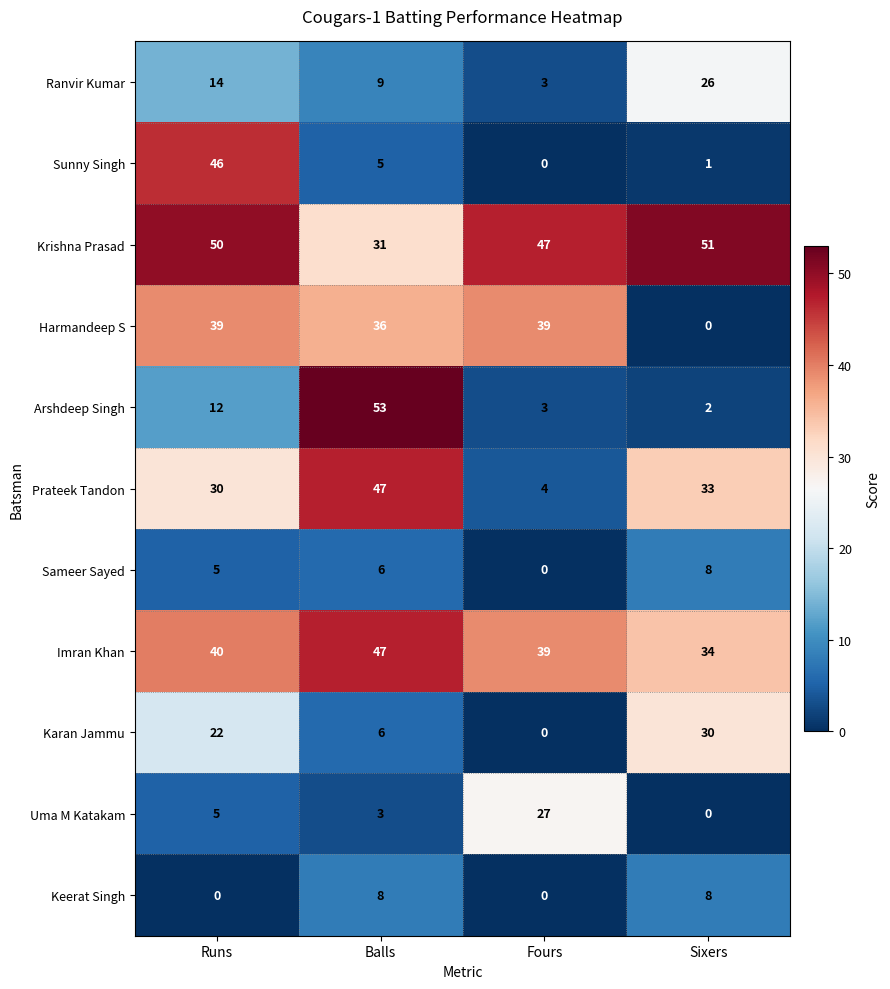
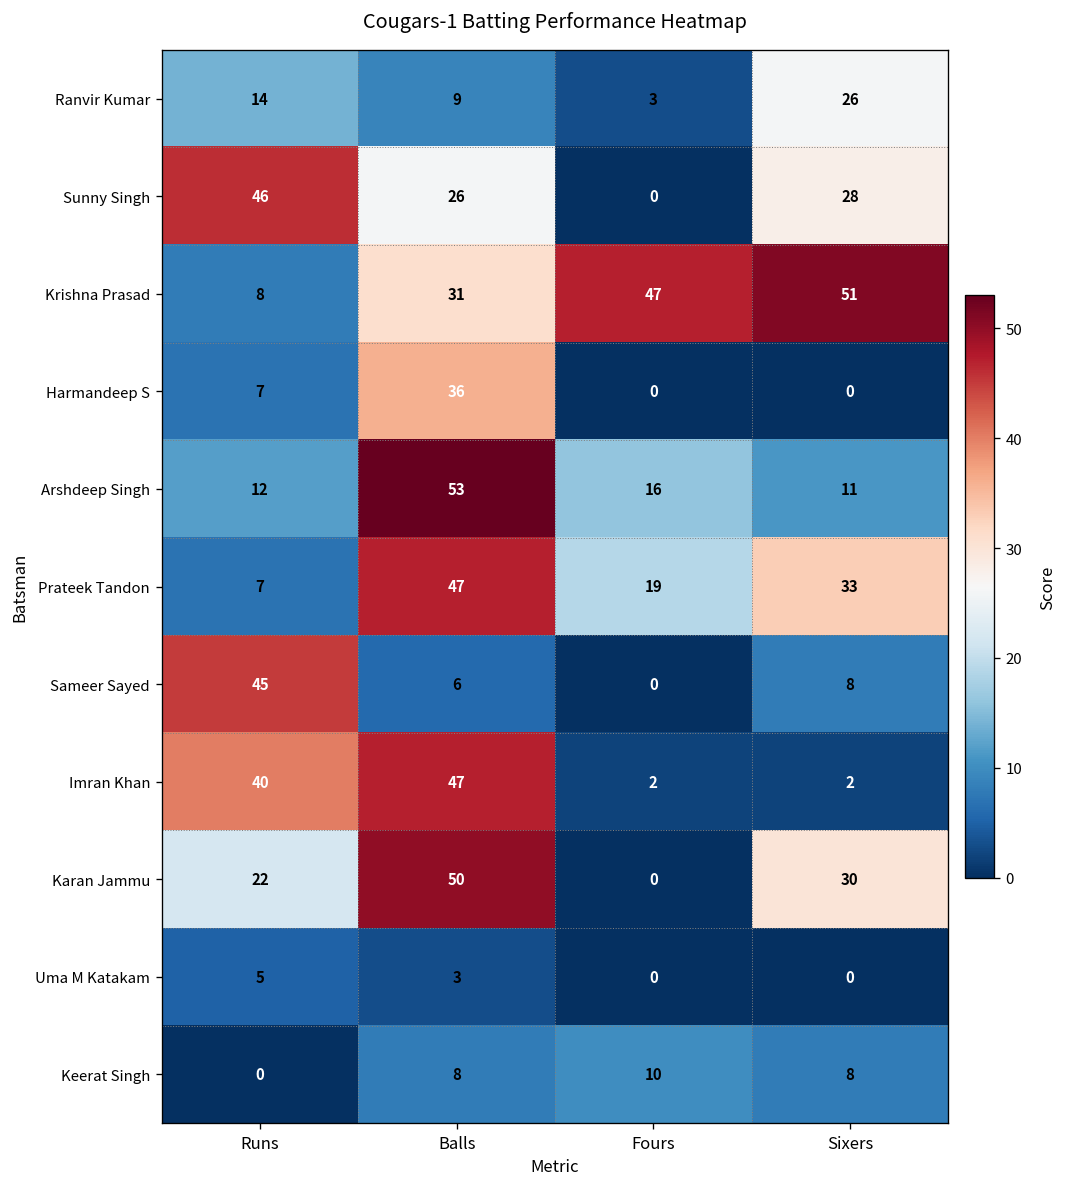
Sunny Singh, Balls: 5 -> 26
Sunny Singh, Sixers: 1 -> 28
Krishna Prasad, Runs: 50 -> 8
Harmandeep S, Runs: 39 -> 7
Harmandeep S, Fours: 39 -> 0
Arshdeep Singh, Fours: 3 -> 16
Arshdeep Singh, Sixers: 2 -> 11
Prateek Tandon, Runs: 30 -> 7
Prateek Tandon, Fours: 4 -> 19
Sameer Sayed, Runs: 5 -> 45
Imran Khan, Fours: 39 -> 2
Imran Khan, Sixers: 34 -> 2
Karan Jammu, Balls: 6 -> 50
Uma M Katakam, Fours: 27 -> 0
Keerat Singh, Fours: 0 -> 10
